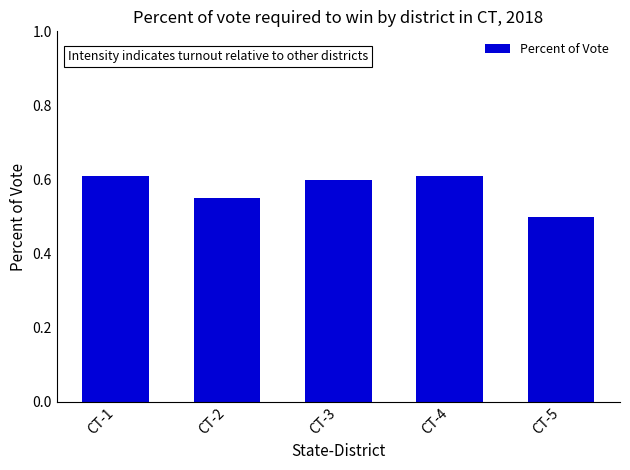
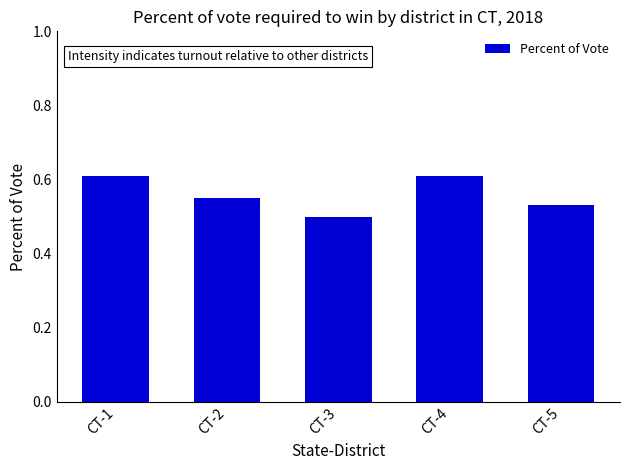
CT-3: 0.6 -> 0.5
CT-5: 0.50 -> 0.53
